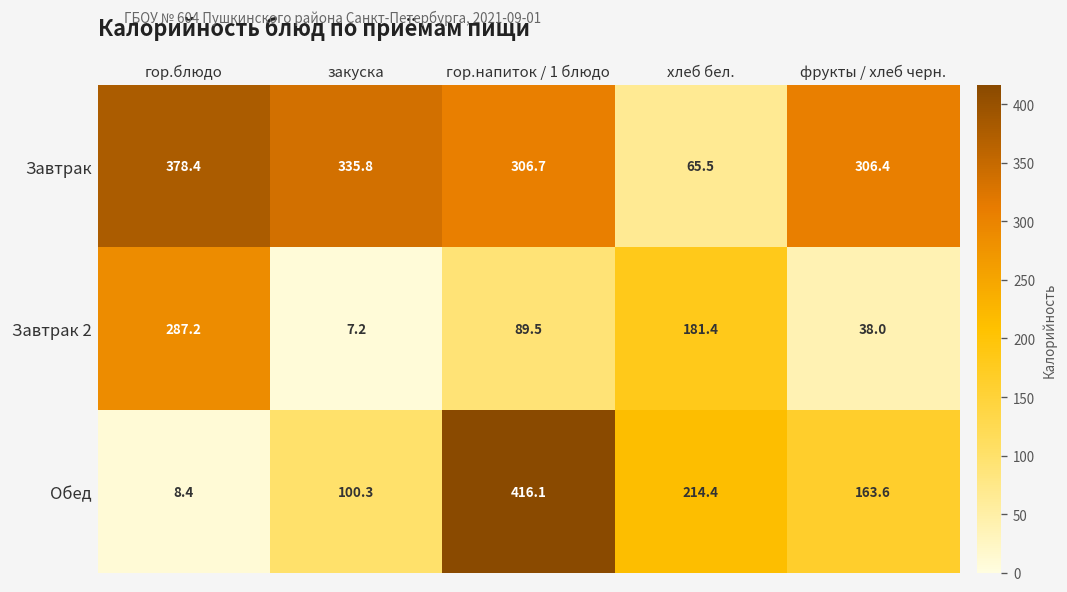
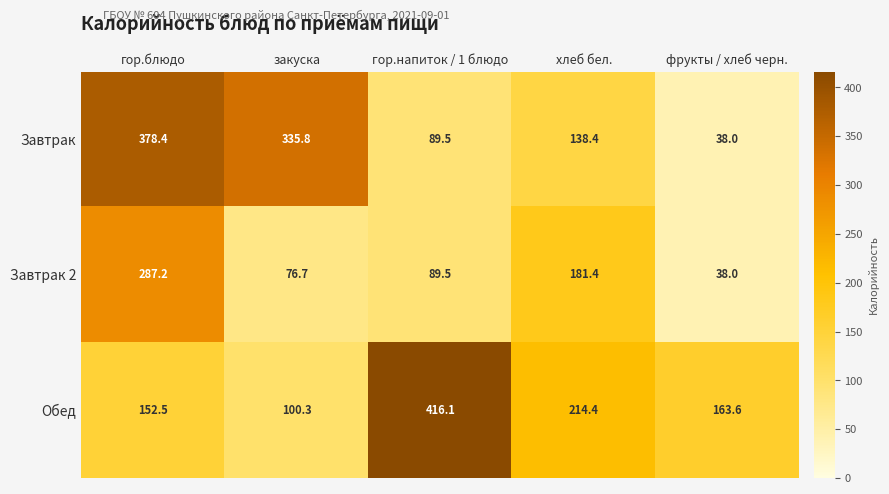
Завтрак, гор.напиток / 1 блюдо: 306.7 -> 89.5
Завтрак, хлеб бел.: 65.5 -> 138.4
Завтрак, фрукты / хлеб черн.: 306.4 -> 38.0
Завтрак 2, закуска: 7.2 -> 76.7
Обед, гор.блюдо: 8.4 -> 152.5
